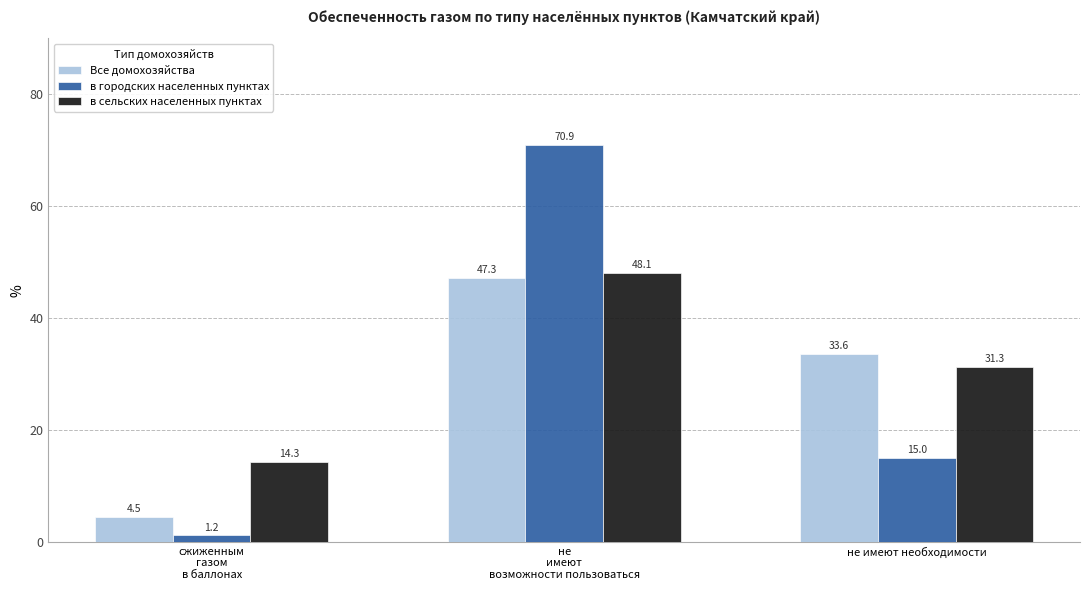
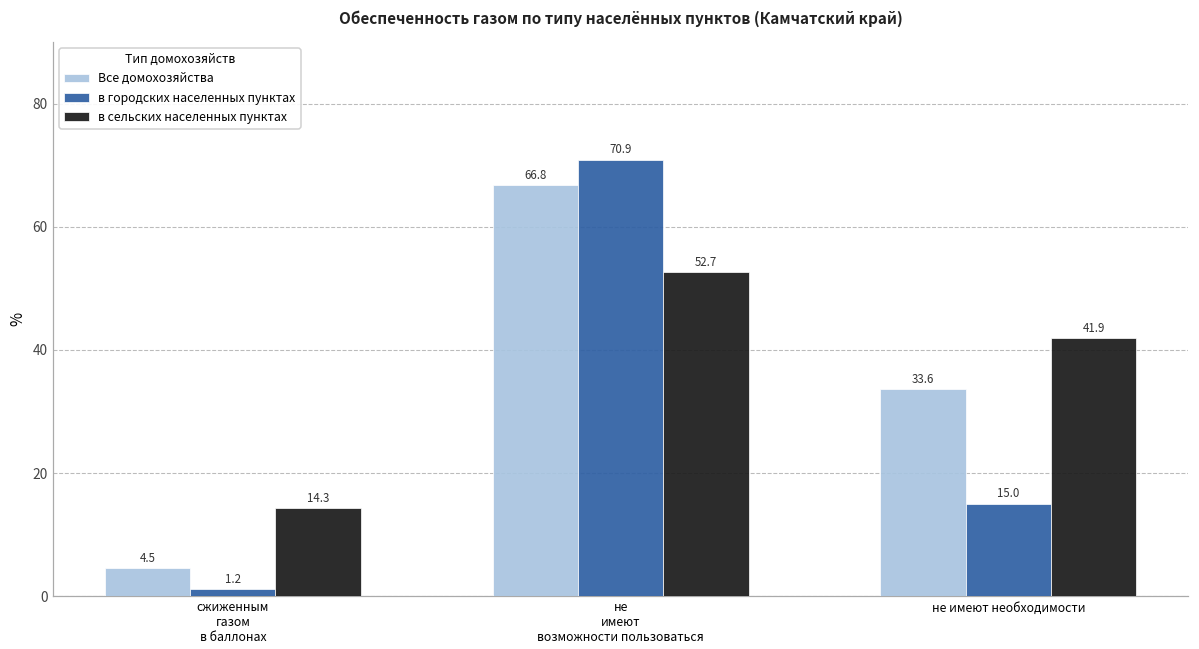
Все домохозяйства, не имеют возможности пользоваться: 47.3 -> 66.8
в сельских населенных пунктах, не имеют возможности пользоваться: 48.1 -> 52.7
в сельских населенных пунктах, не имеют необходимости: 31.3 -> 41.9
